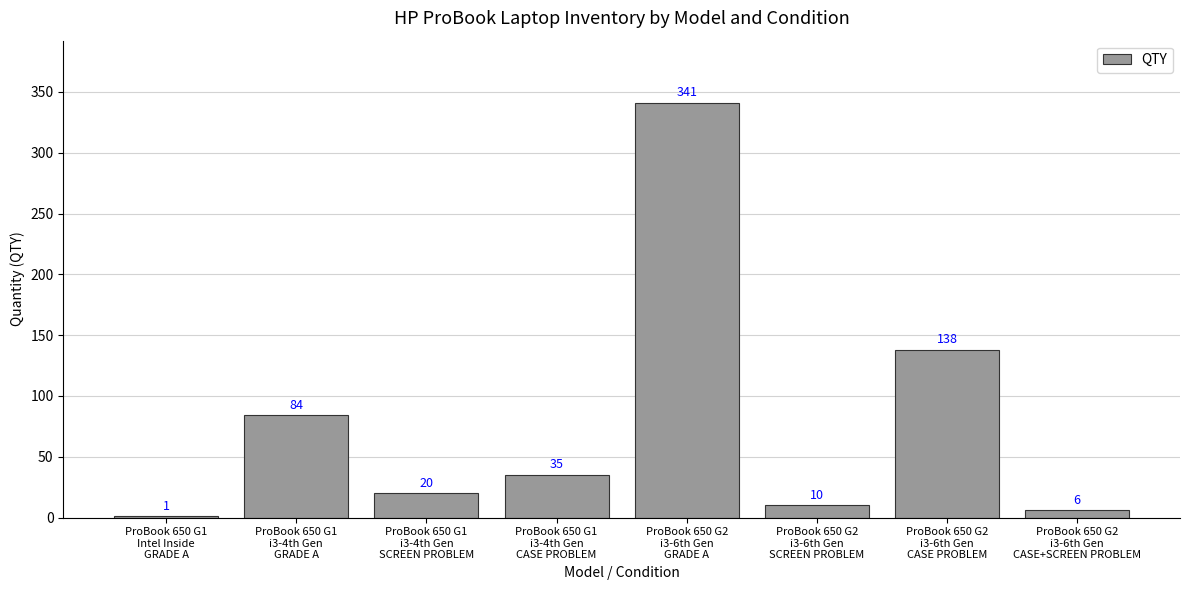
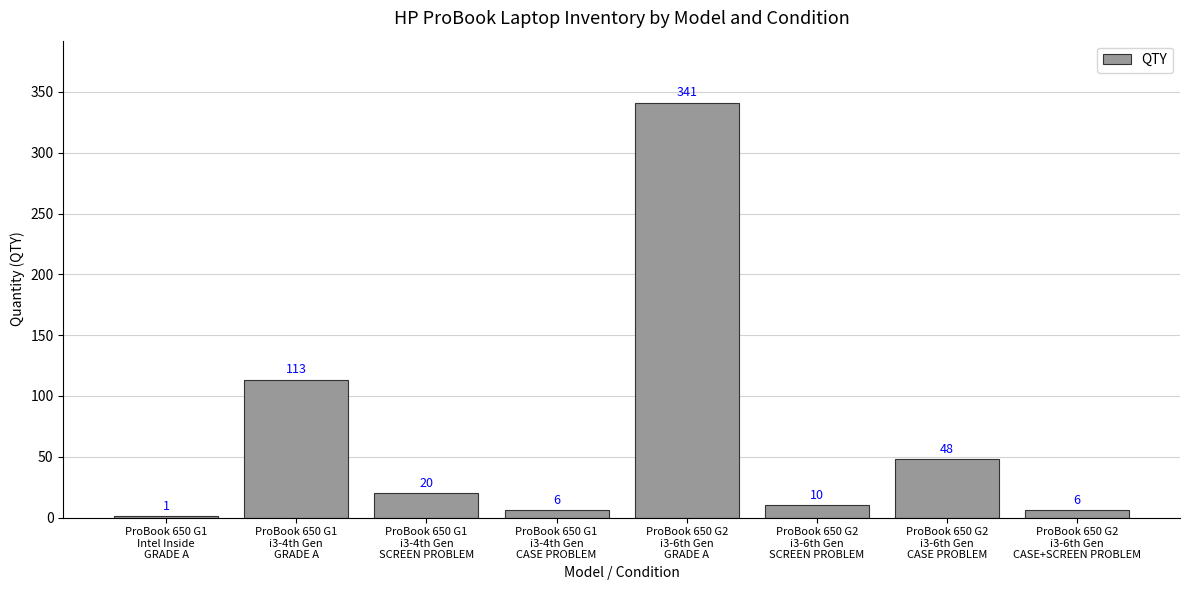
ProBook 650 G1 i3-4th Gen GRADE A: 84 -> 113
ProBook 650 G1 i3-4th Gen CASE PROBLEM: 35 -> 6
ProBook 650 G2 i3-6th Gen CASE PROBLEM: 138 -> 48
